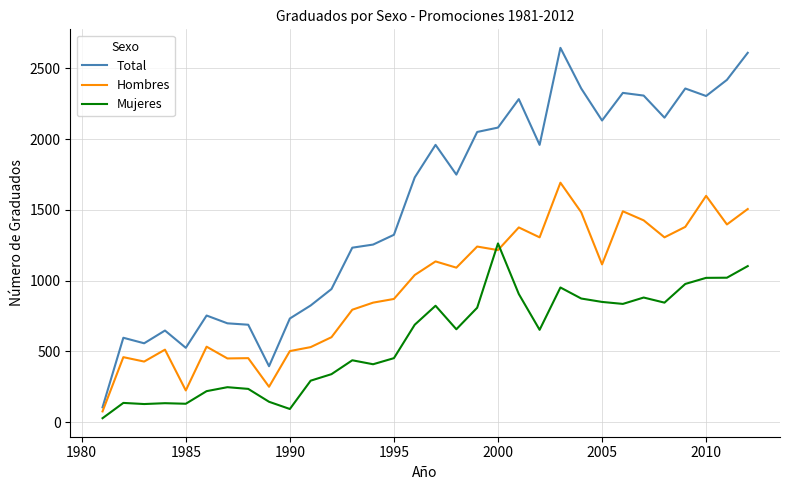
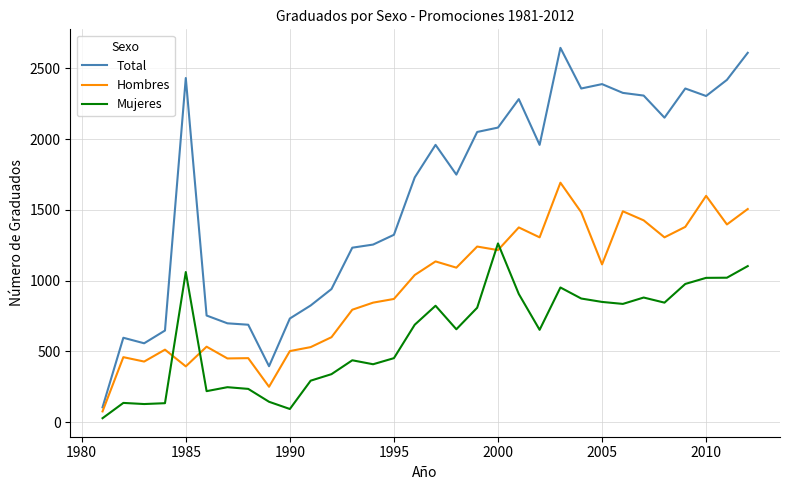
Total, 1985: 530 -> 2430
Hombres, 1985: 230 -> 400
Mujeres, 1985: 130 -> 1060
Total, 2005: 2130 -> 2390
